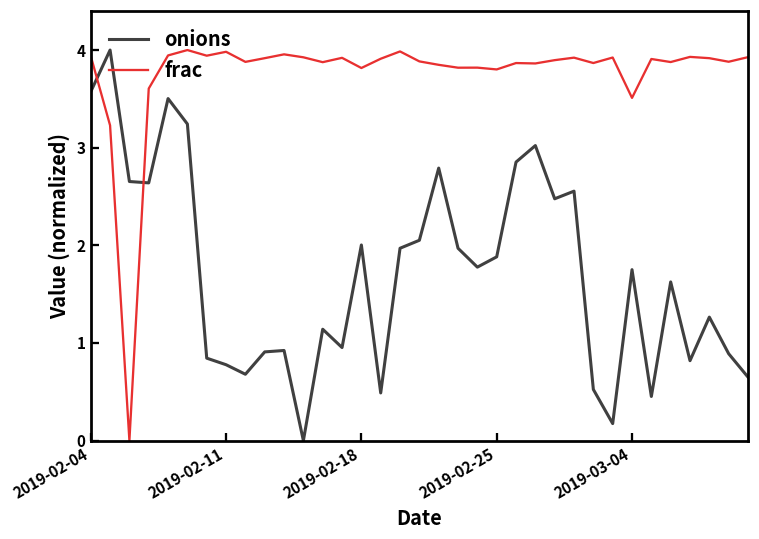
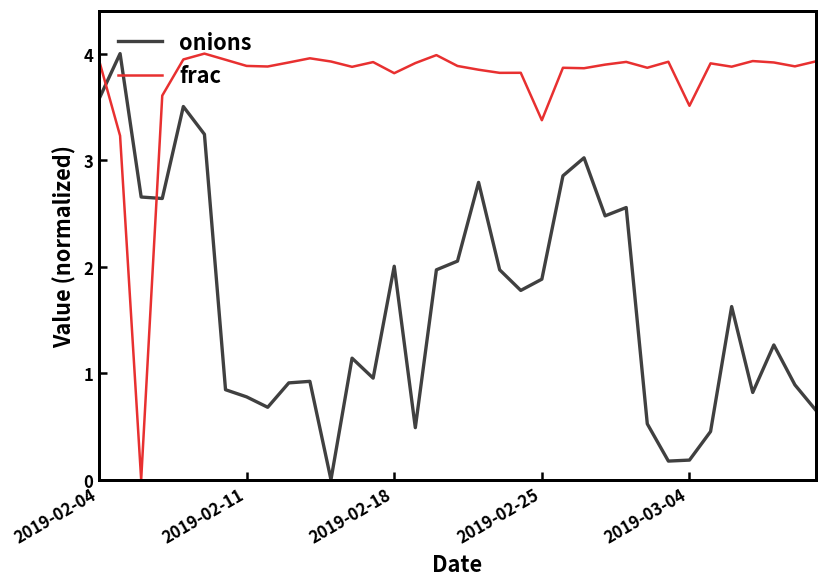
frac, 2019-02-11: 4.0 -> 3.9
frac, 2019-02-25: 3.8 -> 3.4
onions, 2019-03-04: 1.8 -> 0.2
